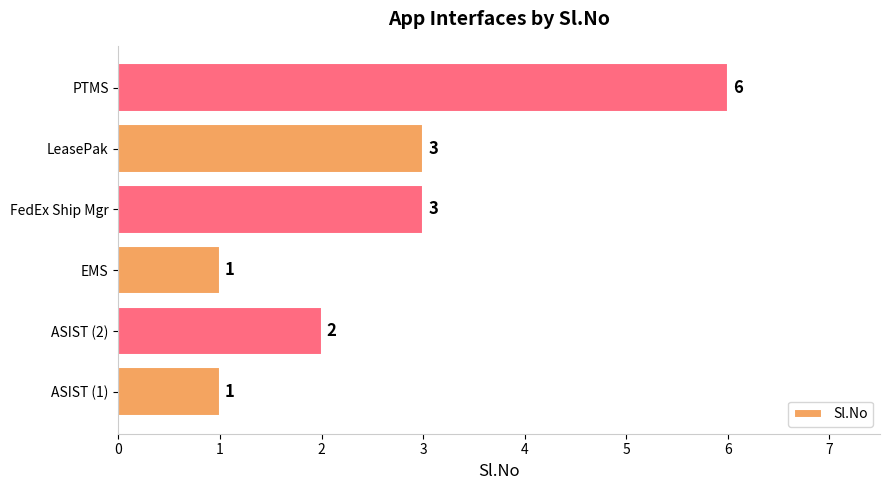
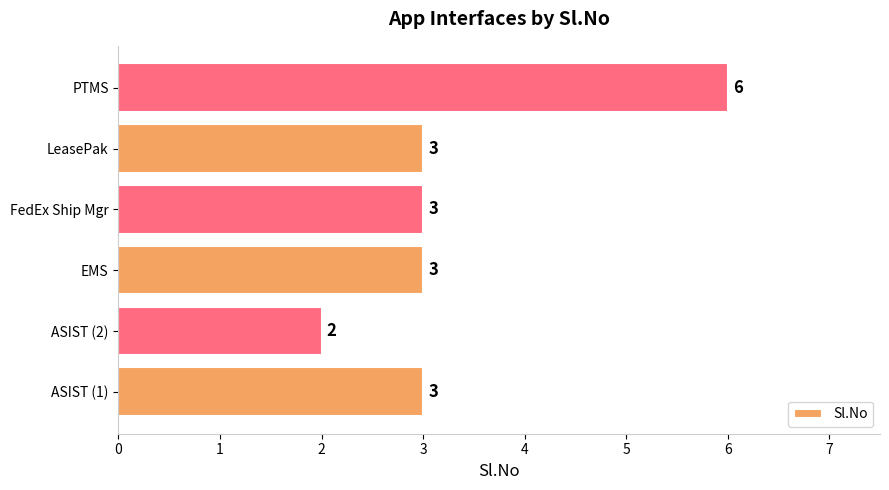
EMS: 1 -> 3
ASIST (1): 1 -> 3
